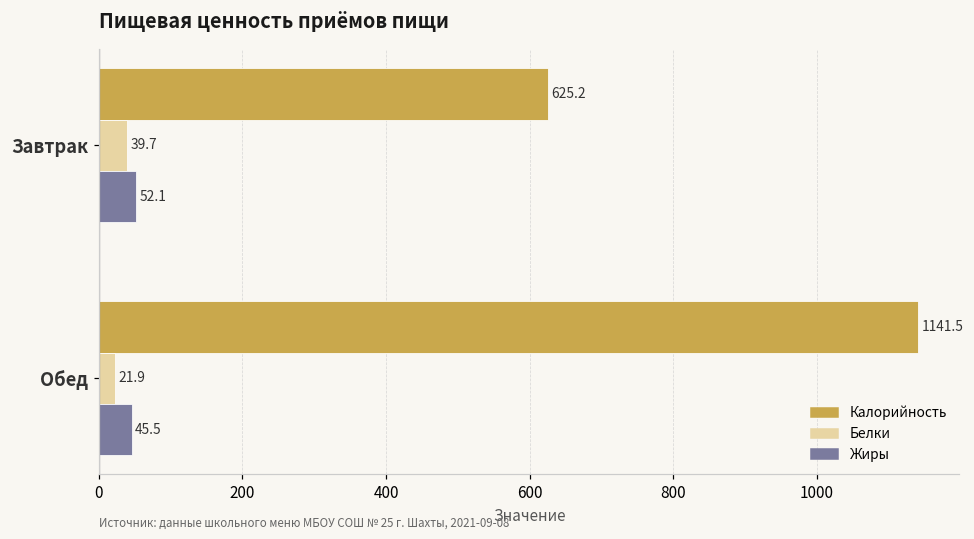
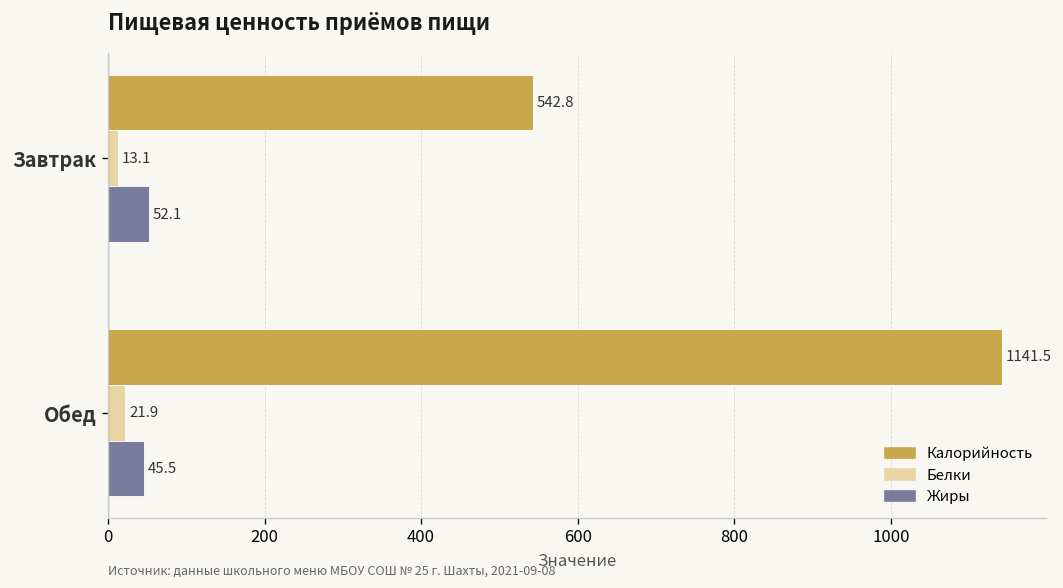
Калорийность, Завтрак: 625.2 -> 542.8
Белки, Завтрак: 39.7 -> 13.1
